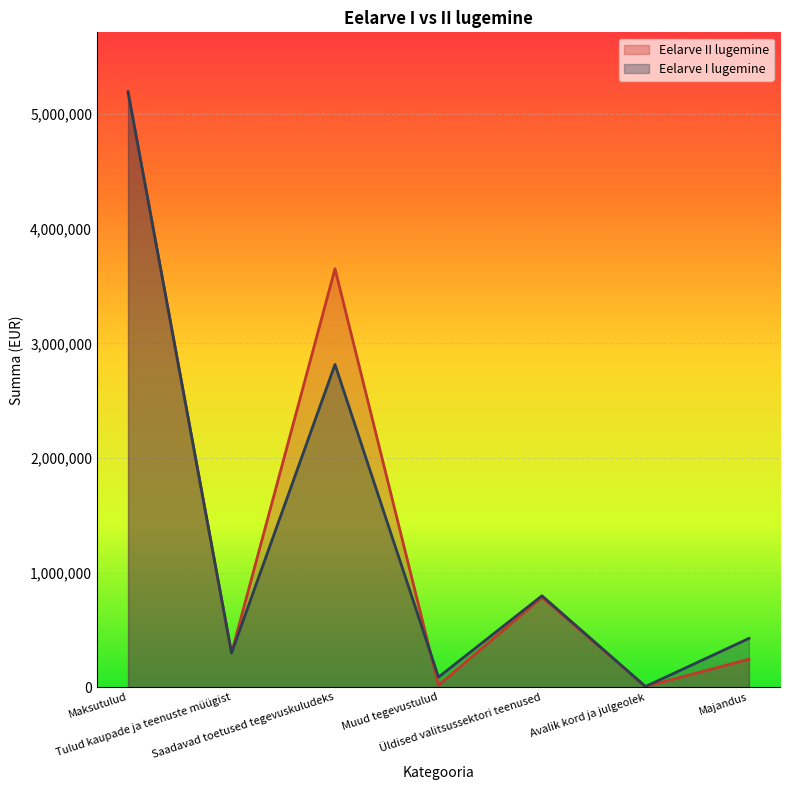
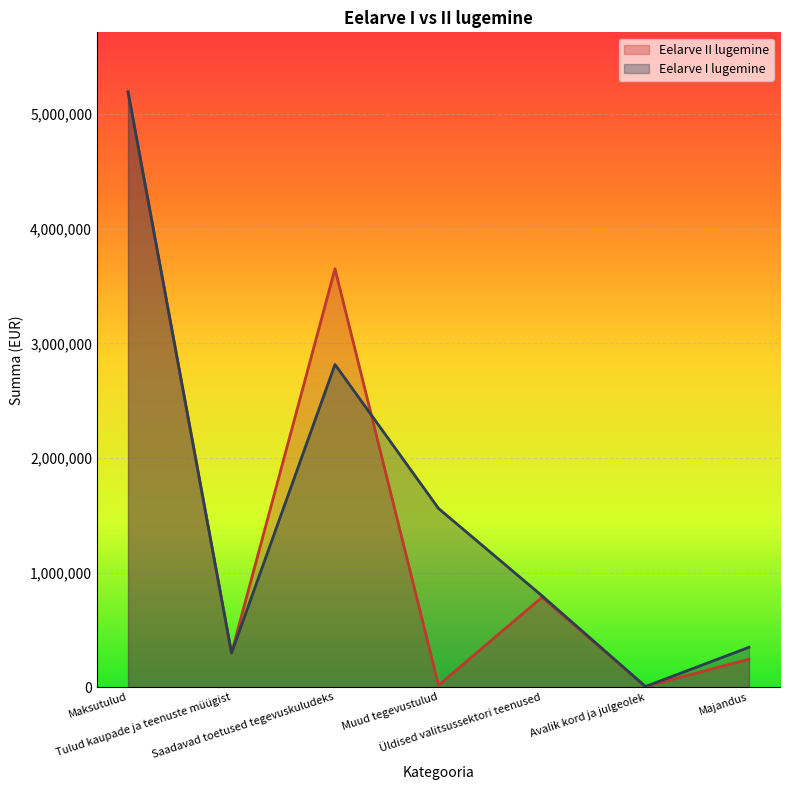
Eelarve I lugemine, Muud tegevustulud: 90,000 -> 1,560,000
Eelarve I lugemine, Majandus: 430,000 -> 350,000
